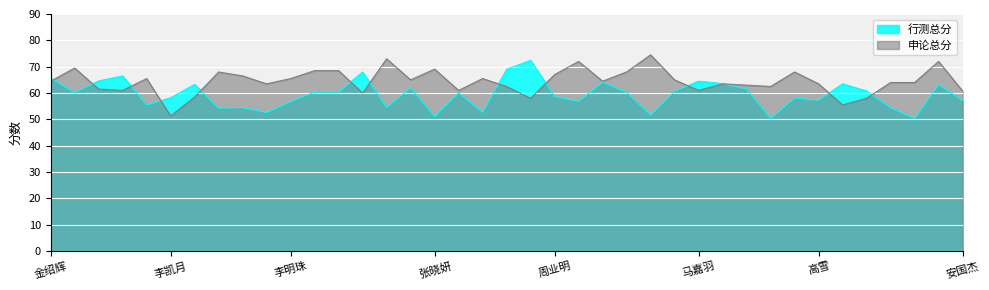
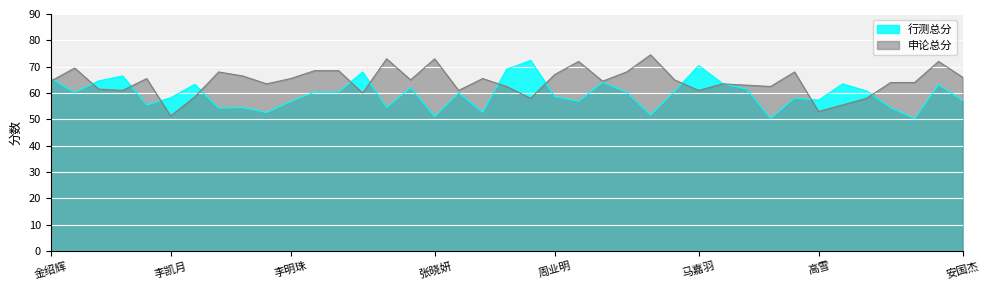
申论总分, 张晓妍: 69 -> 73
行测总分, 马嘉羽: 65 -> 70
申论总分, 高雪: 64 -> 53
申论总分, 安国杰: 61 -> 66
